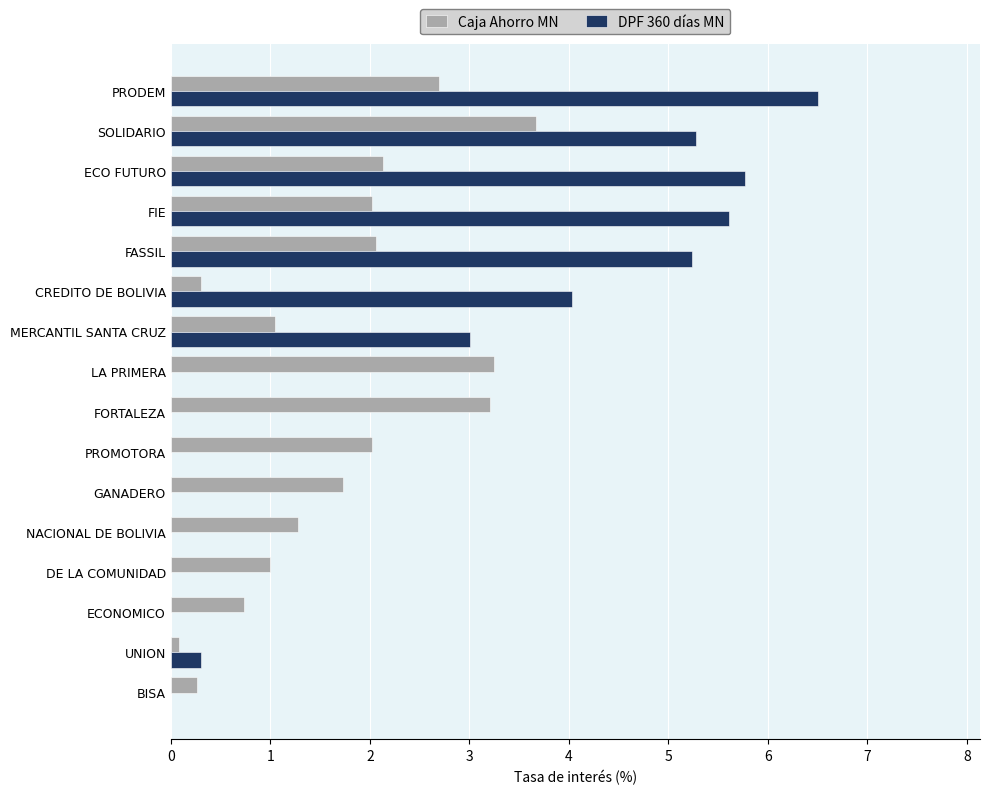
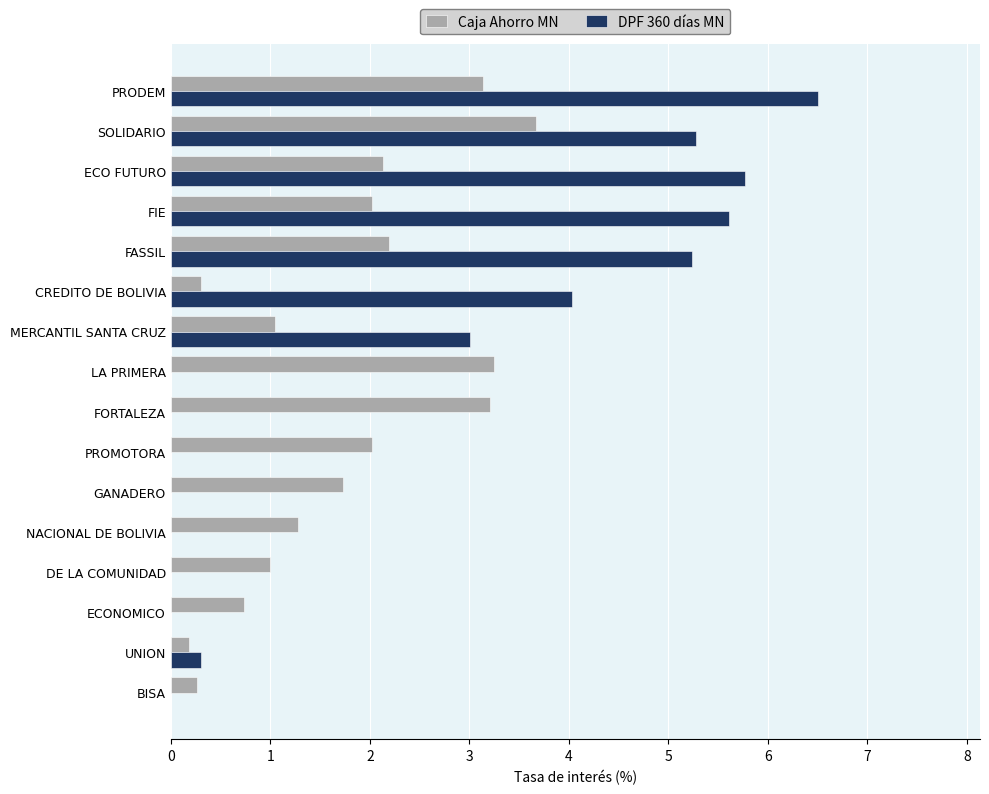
Caja Ahorro MN, PRODEM: 2.7 -> 3.1
Caja Ahorro MN, FASSIL: 2.1 -> 2.2
Caja Ahorro MN, UNION: 0.1 -> 0.2
